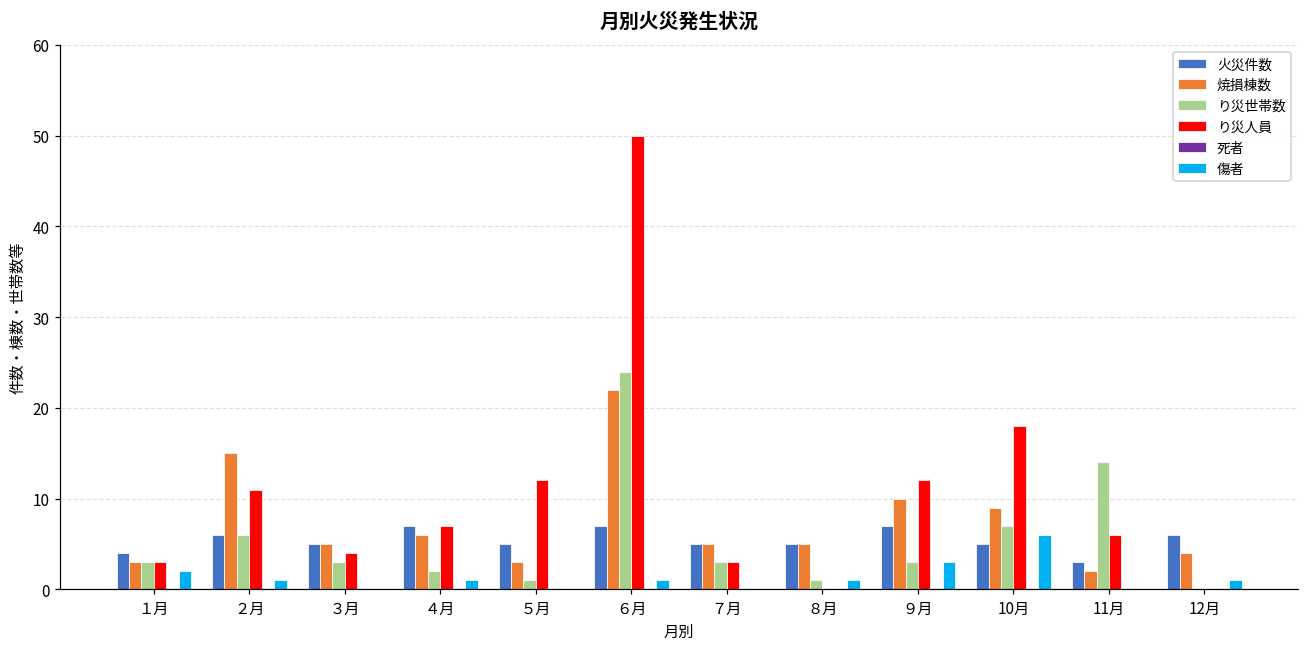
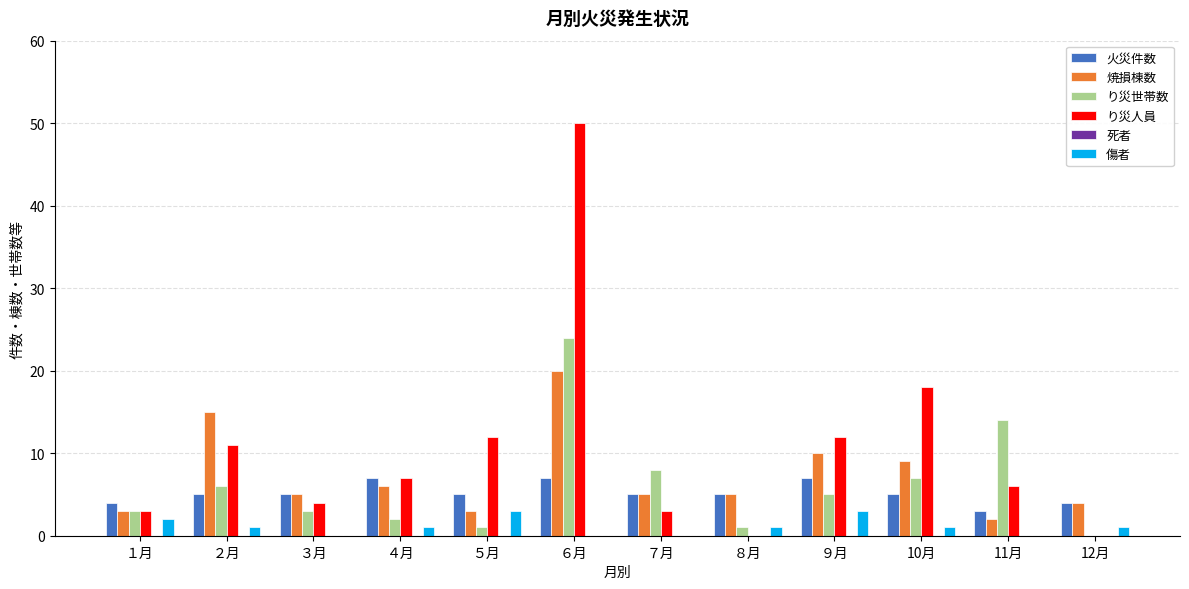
火災件数, ２月: 6 -> 5
傷者, ５月: 0 -> 3
焼損棟数, ６月: 22 -> 20
傷者, ６月: 1 -> 0
り災世帯数, ７月: 3 -> 8
り災世帯数, ９月: 3 -> 5
傷者, 10月: 6 -> 1
火災件数, 12月: 6 -> 4
